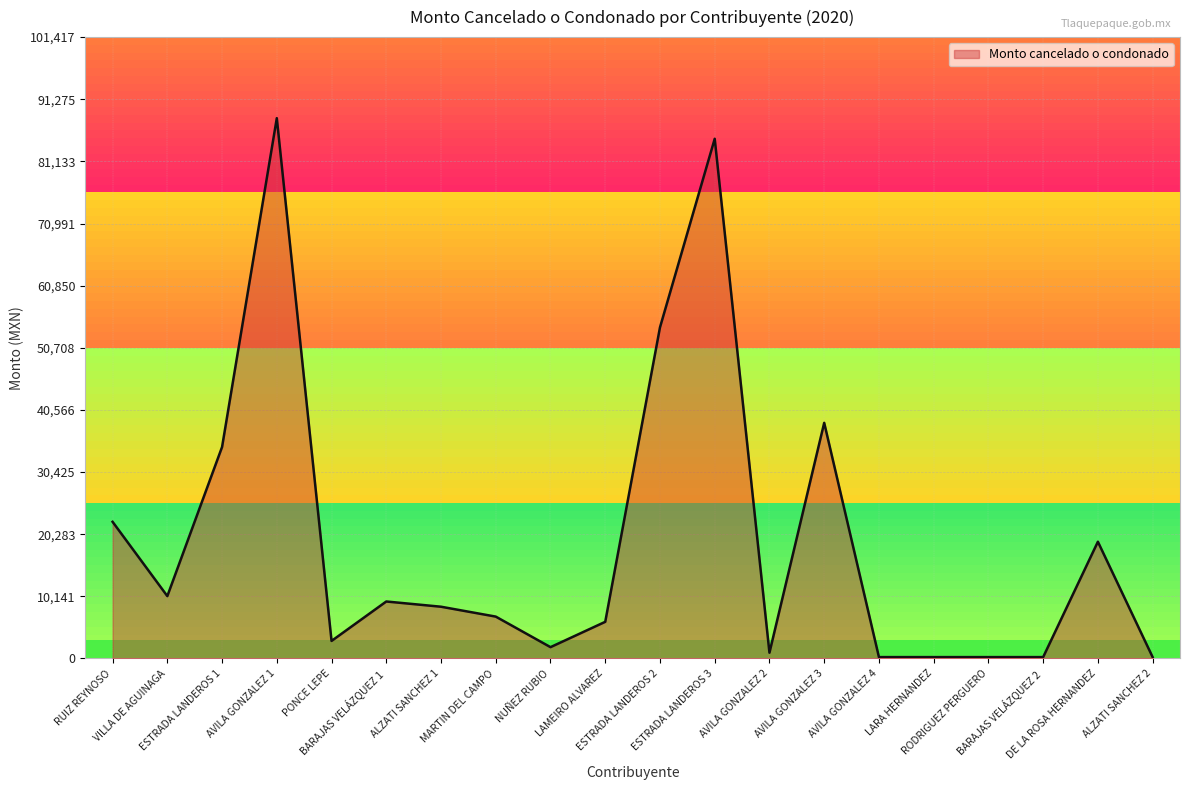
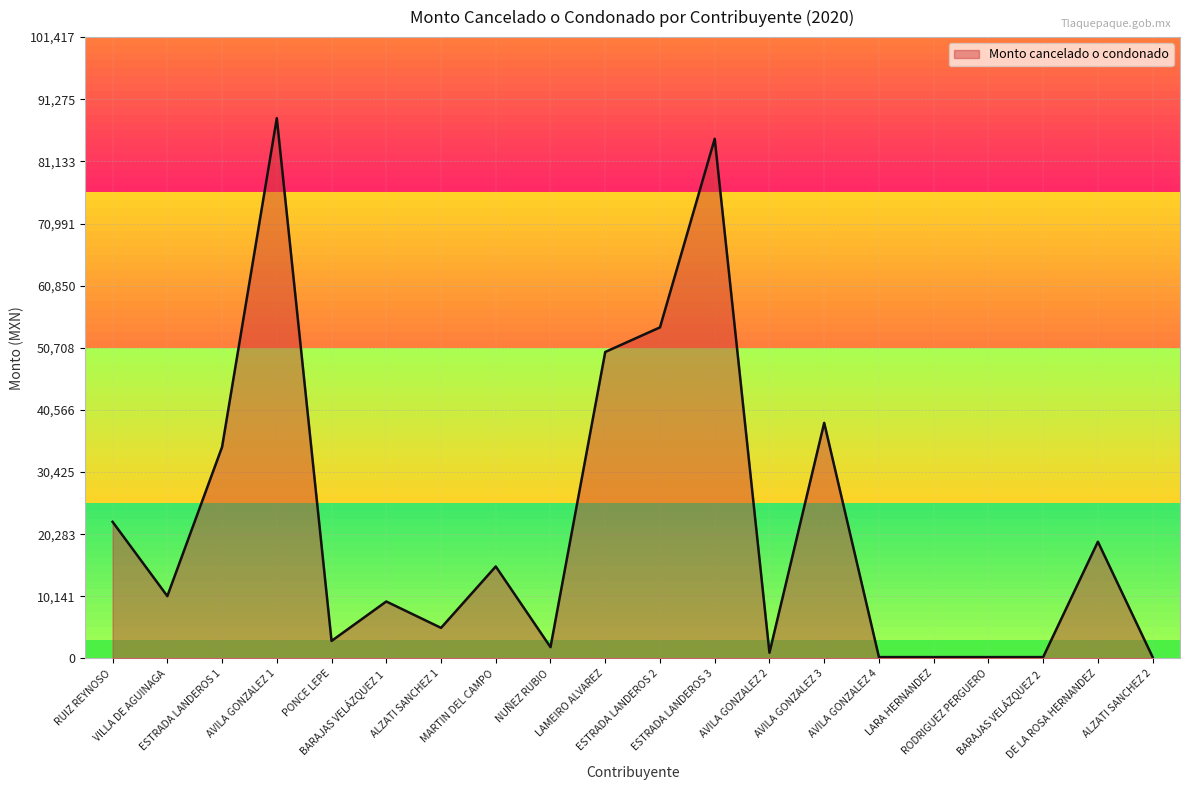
ALZATI SANCHEZ 1: 8,000 -> 5,000
MARTIN DEL CAMPO: 7,000 -> 15,000
LAMEIRO ALVAREZ: 6,000 -> 50,000
